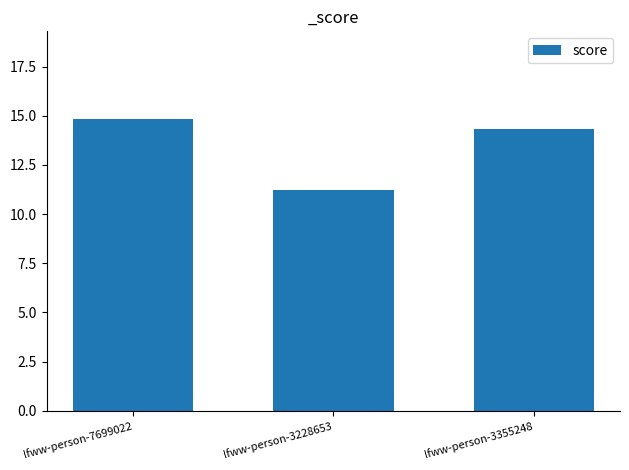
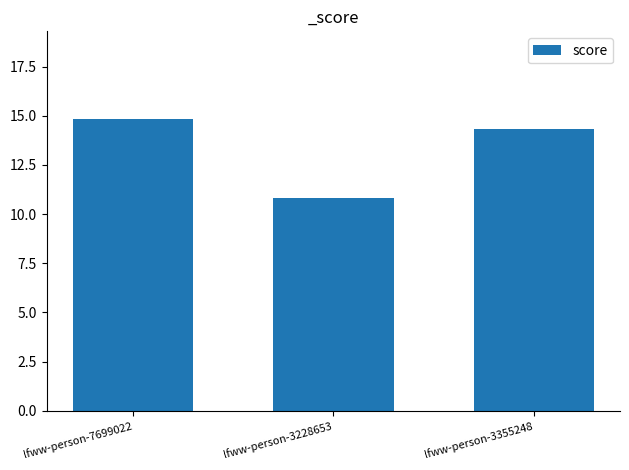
lfww-person-3228653: 11.2 -> 10.8
